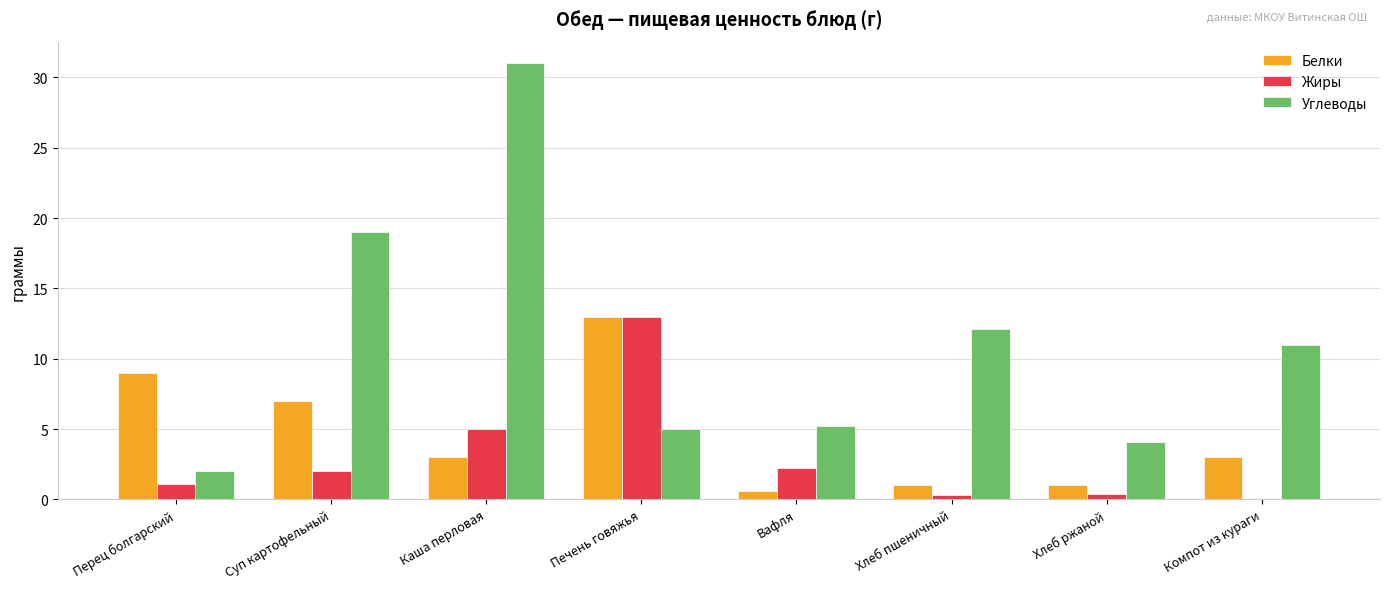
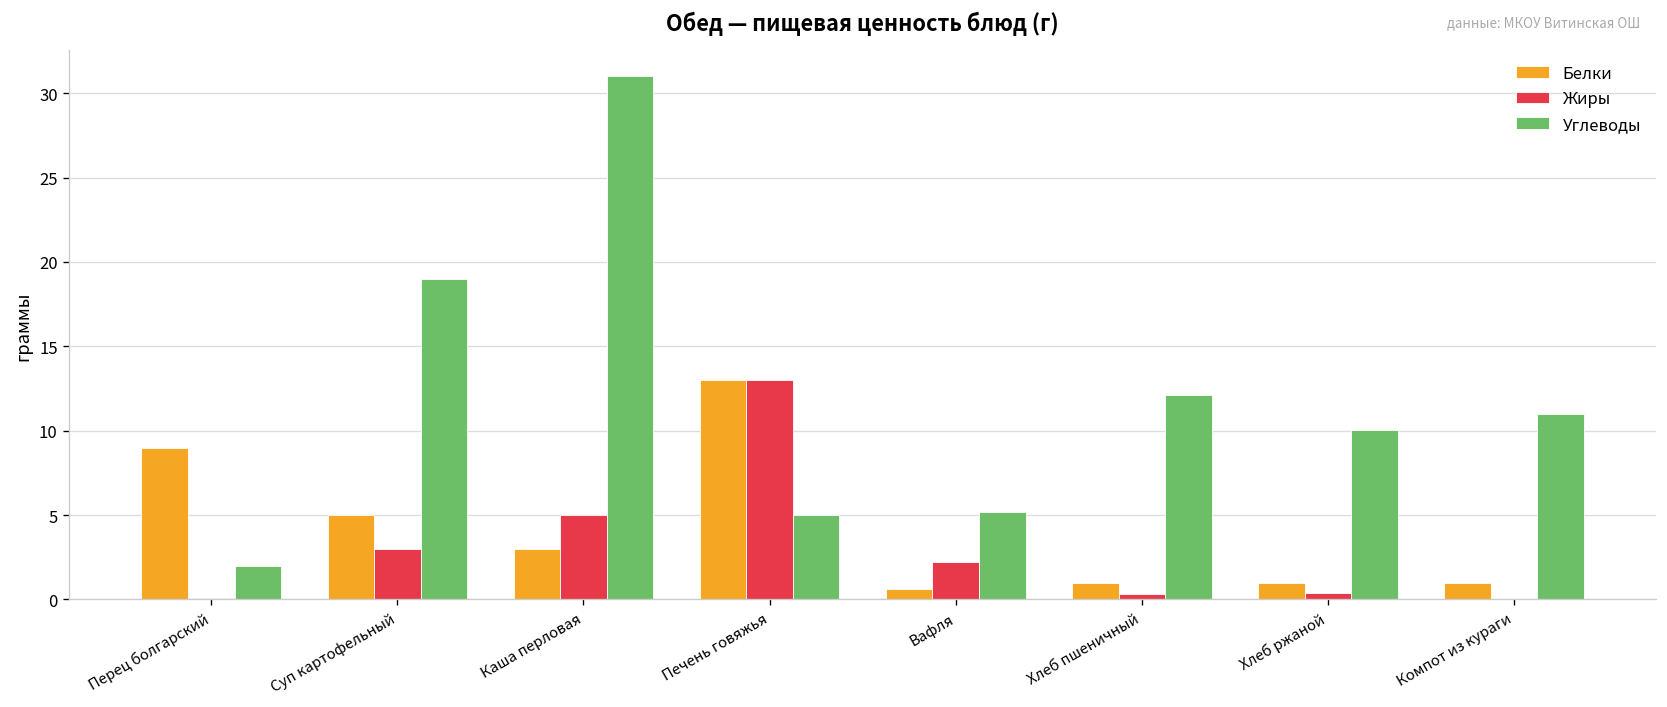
Жиры, Перец болгарский: 1.1 -> 0.1
Белки, Суп картофельный: 7 -> 5
Жиры, Суп картофельный: 2 -> 3
Углеводы, Хлеб ржаной: 4.1 -> 10.0
Белки, Компот из кураги: 3 -> 1
